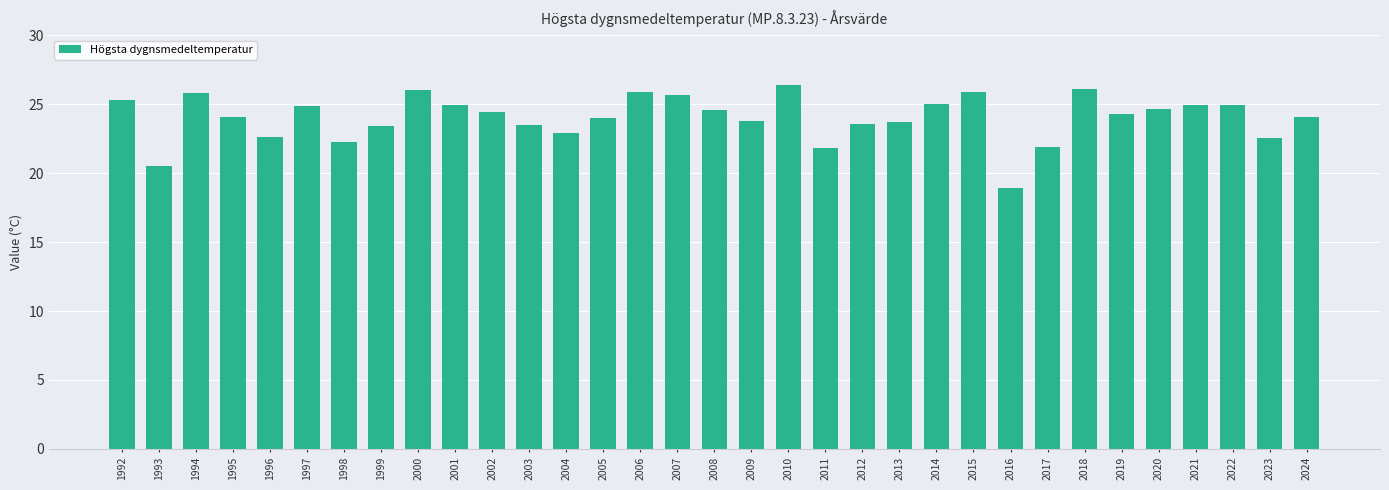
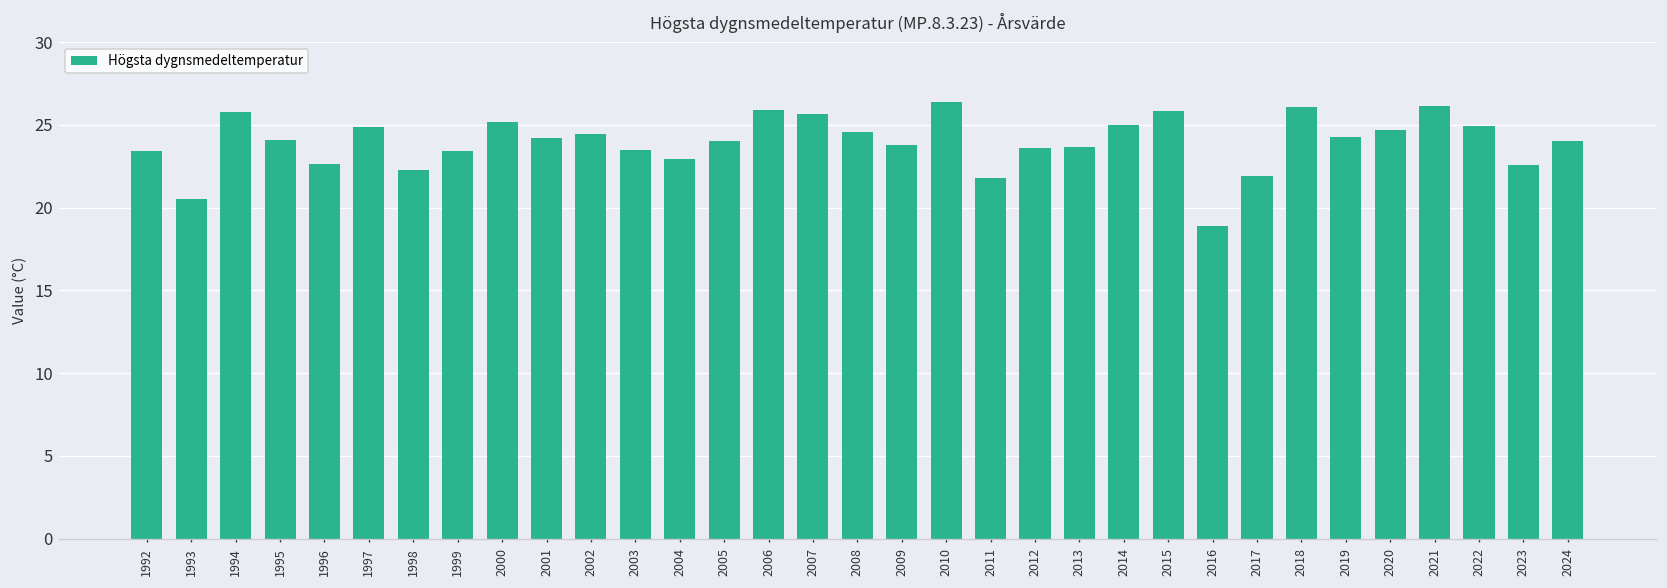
1992: 25.3 -> 23.4
2000: 26.0 -> 25.2
2001: 24.9 -> 24.2
2021: 24.9 -> 26.1
